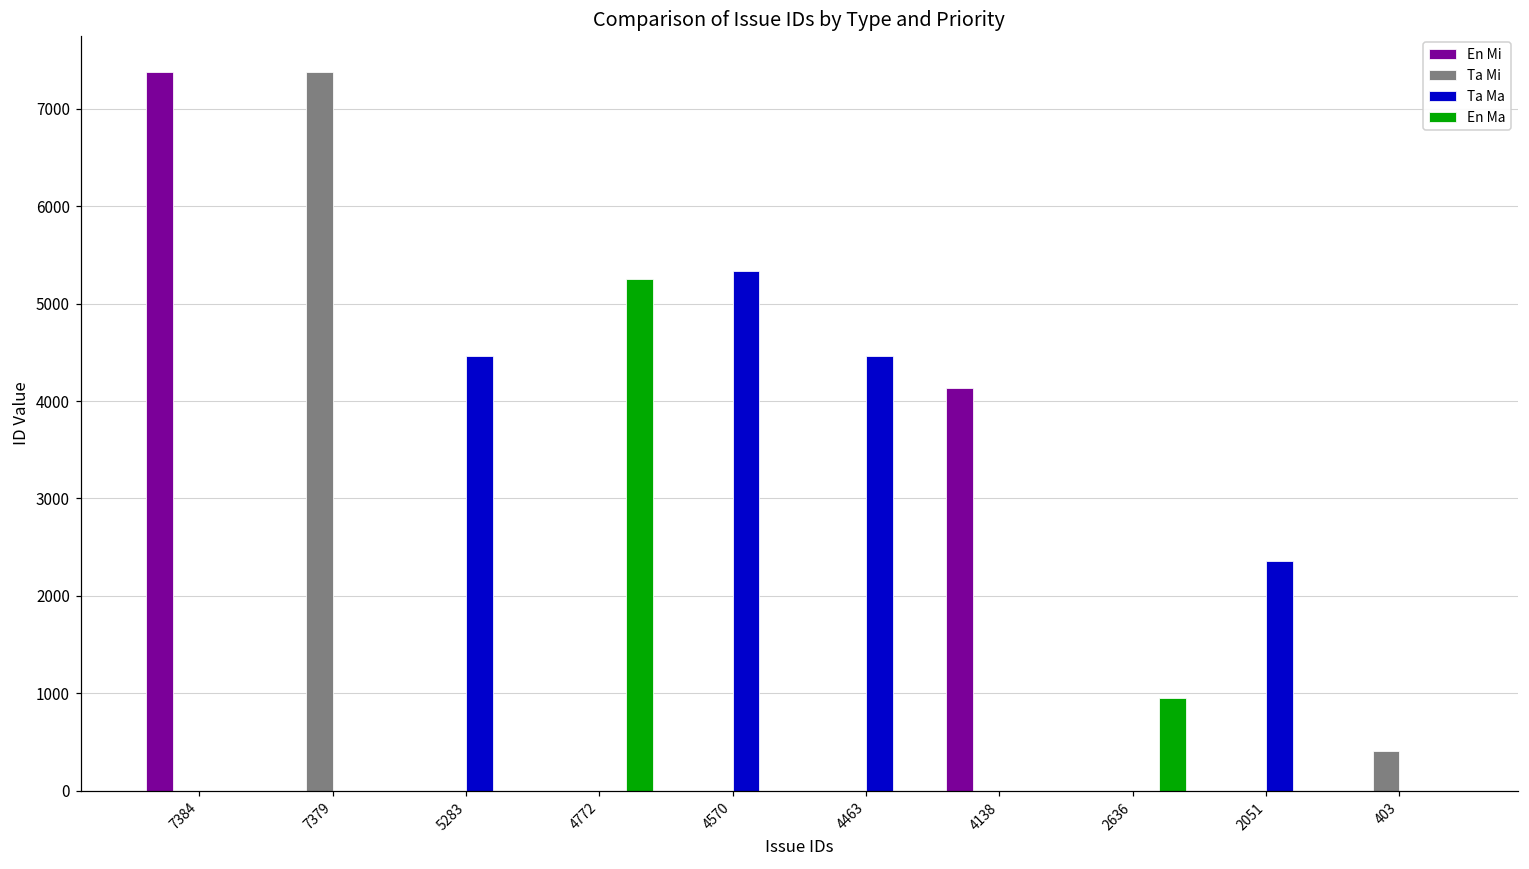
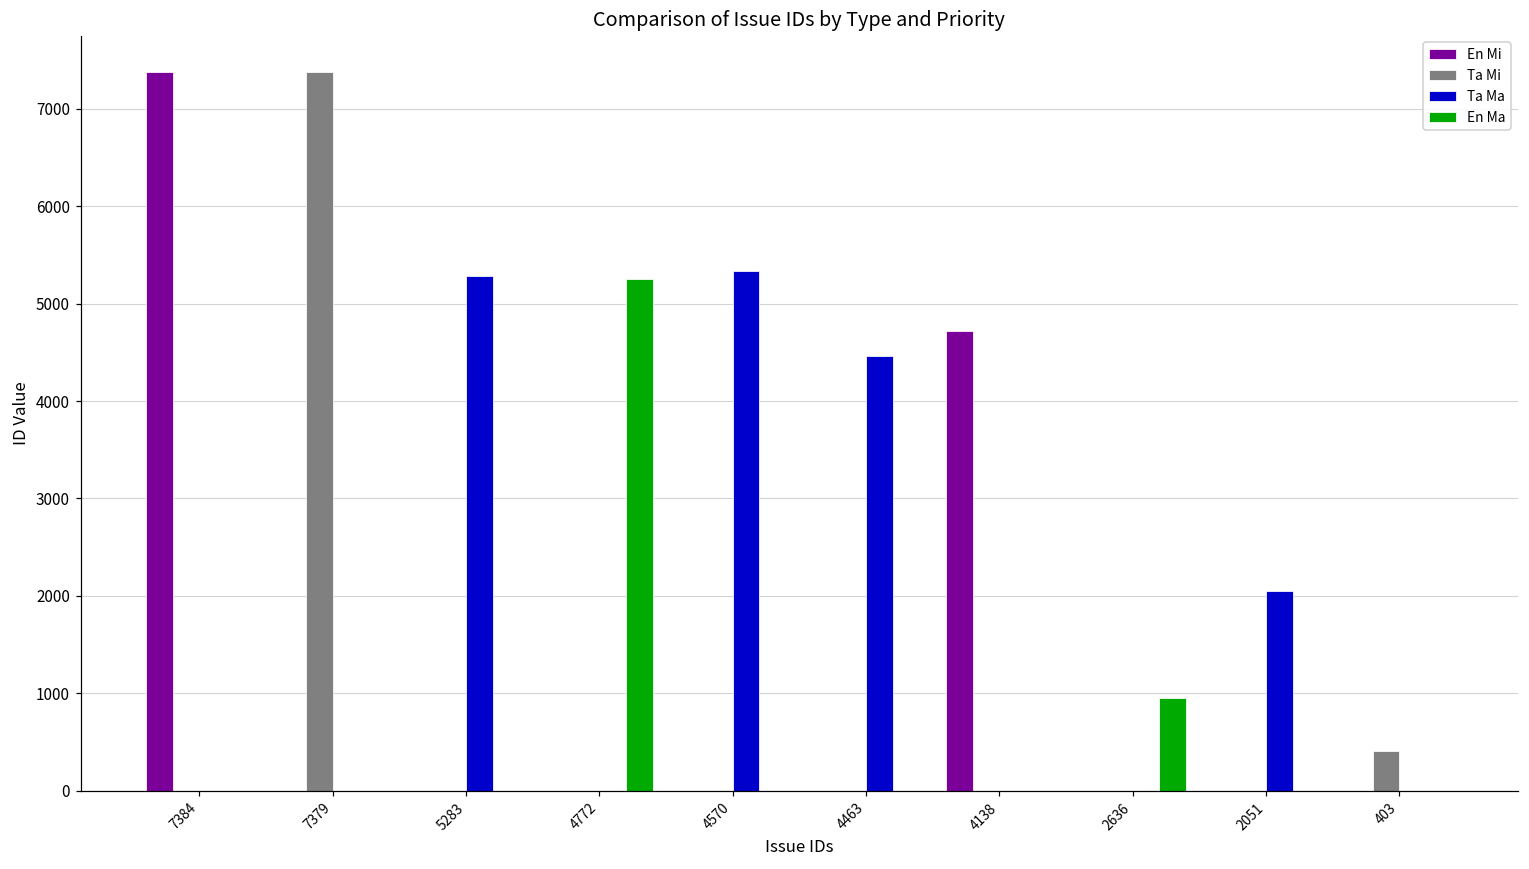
Ta Ma, 5283: 4500 -> 5300
En Mi, 4138: 4100 -> 4700
Ta Ma, 2051: 2400 -> 2100
